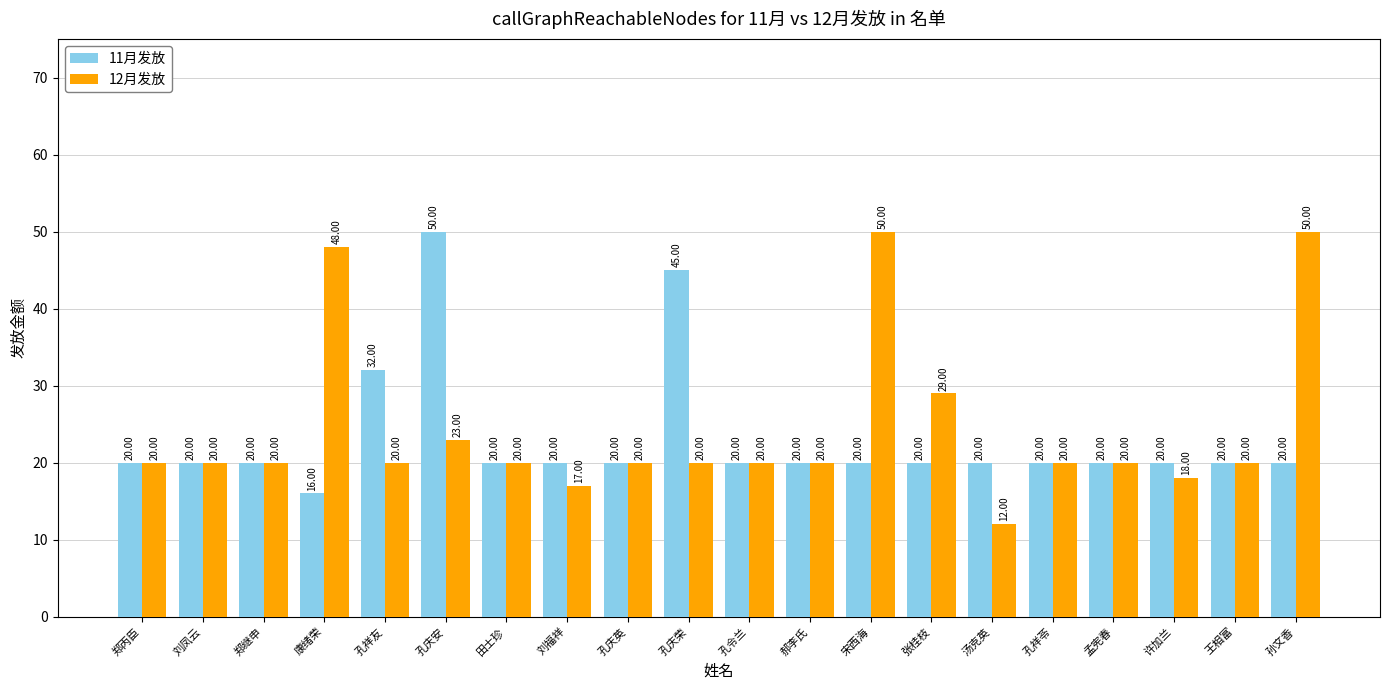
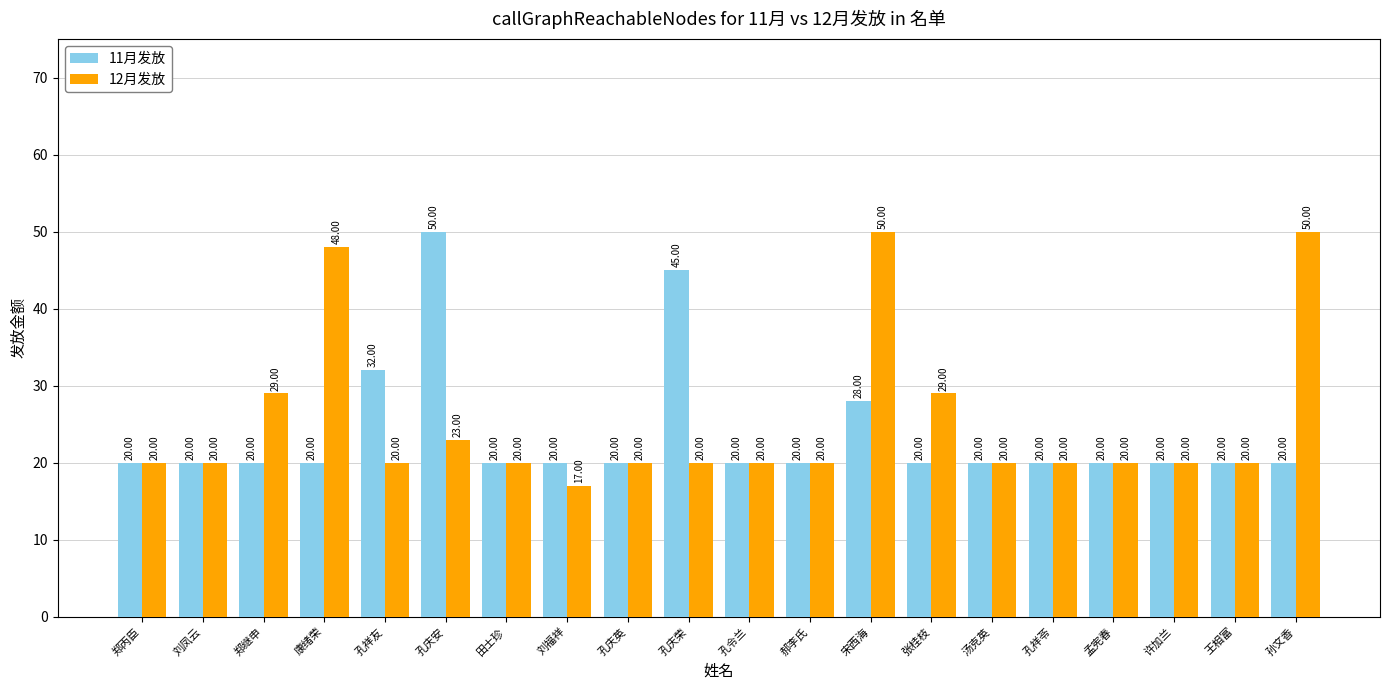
12月发放, 郑继申: 20.00 -> 29.00
11月发放, 康绪荣: 16.00 -> 20.00
11月发放, 宋西海: 20.00 -> 28.00
12月发放, 汤克英: 12.00 -> 20.00
12月发放, 许加兰: 18.00 -> 20.00
